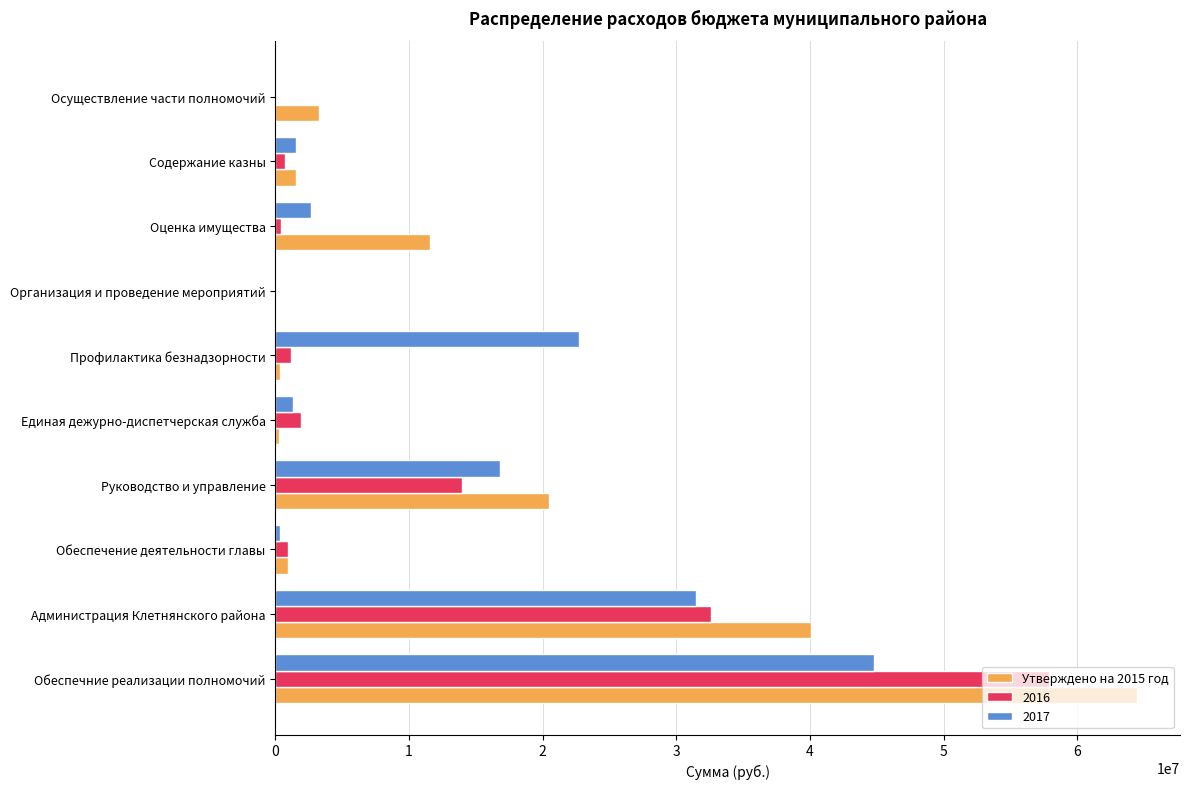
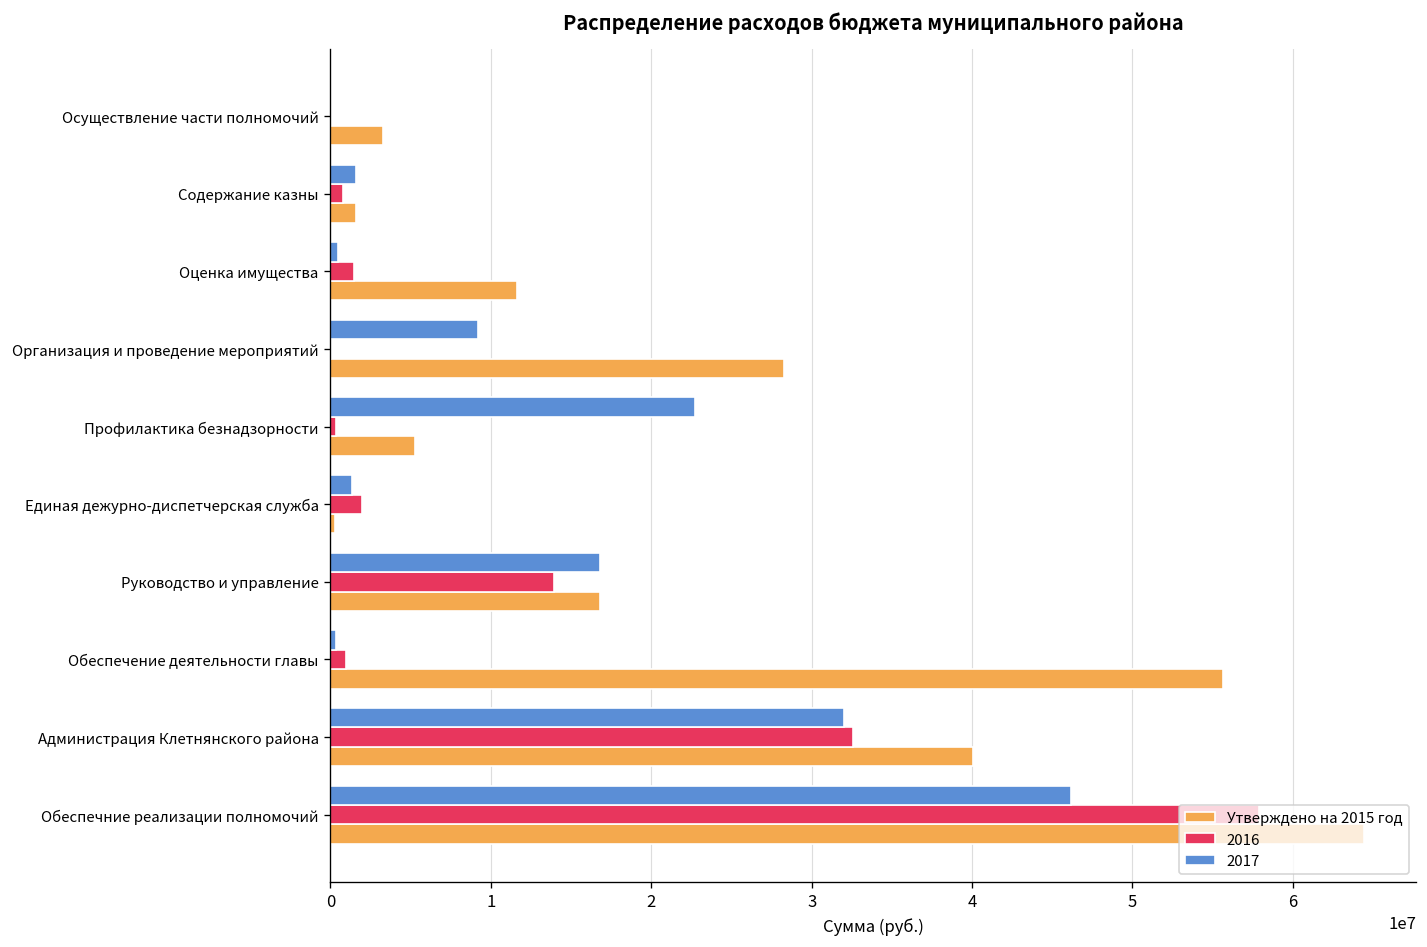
2017, Оценка имущества: 2600000 -> 500000
2016, Оценка имущества: 500000 -> 1500000
2017, Организация и проведение мероприятий: 0 -> 9200000
Утверждено на 2015 год, Организация и проведение мероприятий: 0 -> 28300000
2016, Профилактика безнадзорности: 1200000 -> 300000
Утверждено на 2015 год, Профилактика безнадзорности: 300000 -> 5200000
Утверждено на 2015 год, Руководство и управление: 20500000 -> 16800000
Утверждено на 2015 год, Обеспечение деятельности главы: 900000 -> 55700000
2017, Администрация Клетнянского района: 31400000 -> 32000000
2017, Обеспечние реализации полномочий: 44800000 -> 46200000
